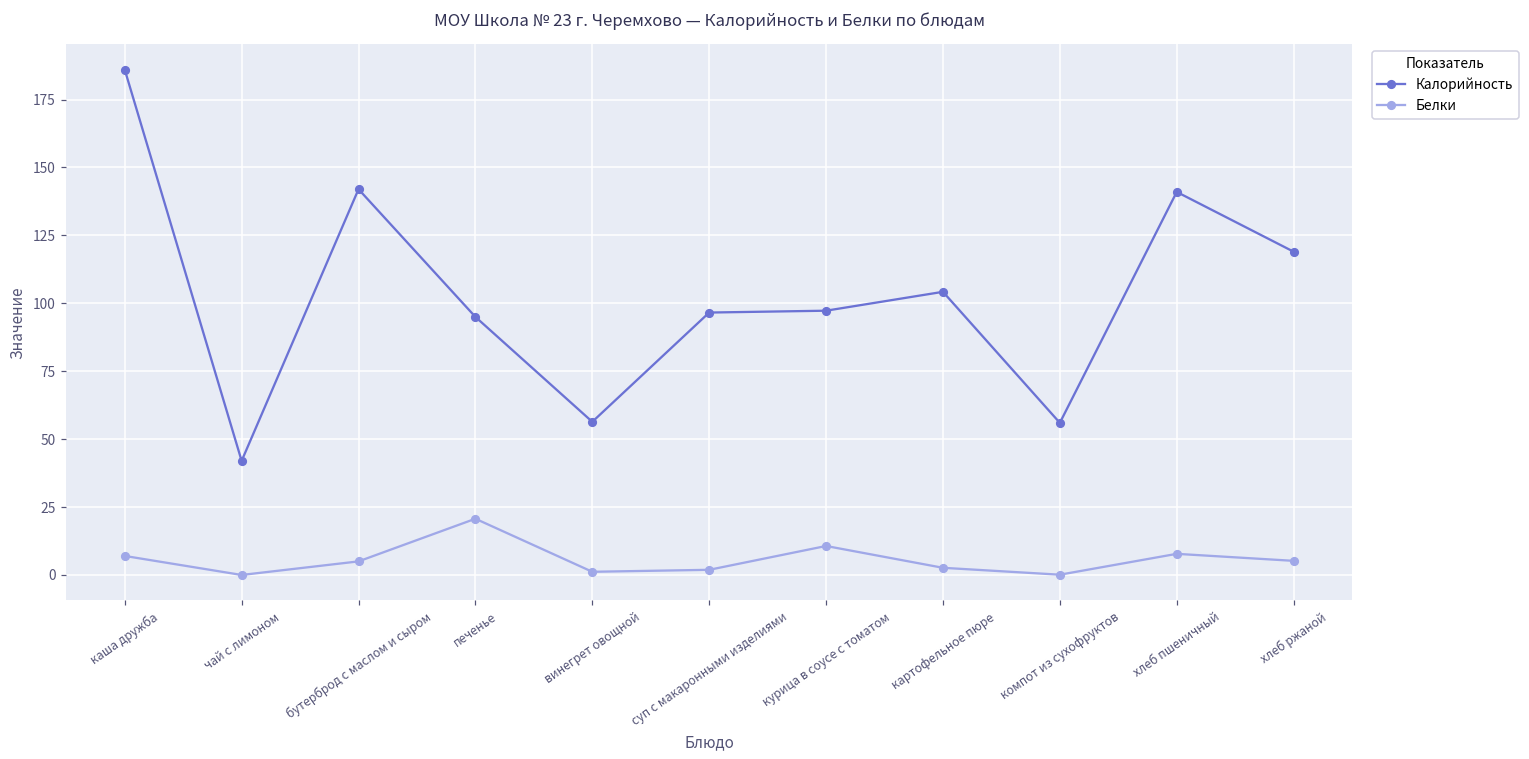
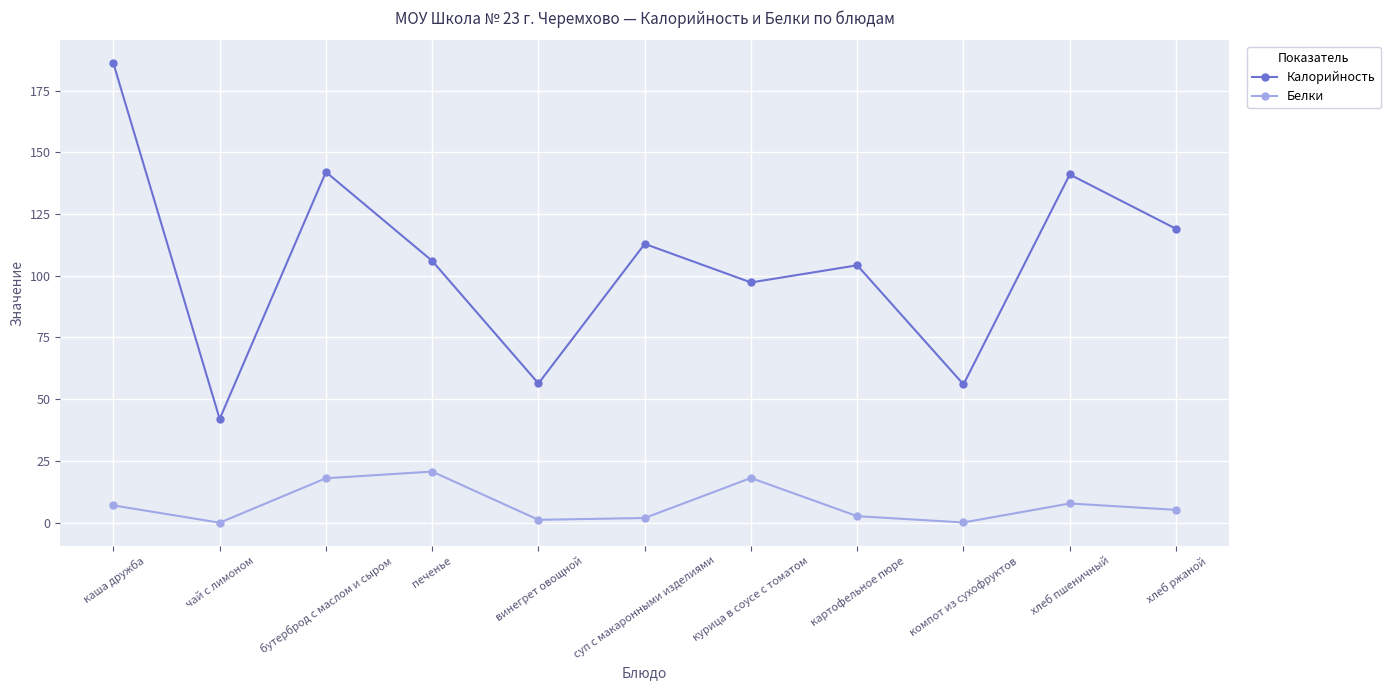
Белки, бутерброд с маслом и сыром: 5 -> 18
Калорийность, печенье: 95 -> 106
Калорийность, суп с макаронными изделиями: 97 -> 113
Белки, курица в соусе с томатом: 11 -> 18
